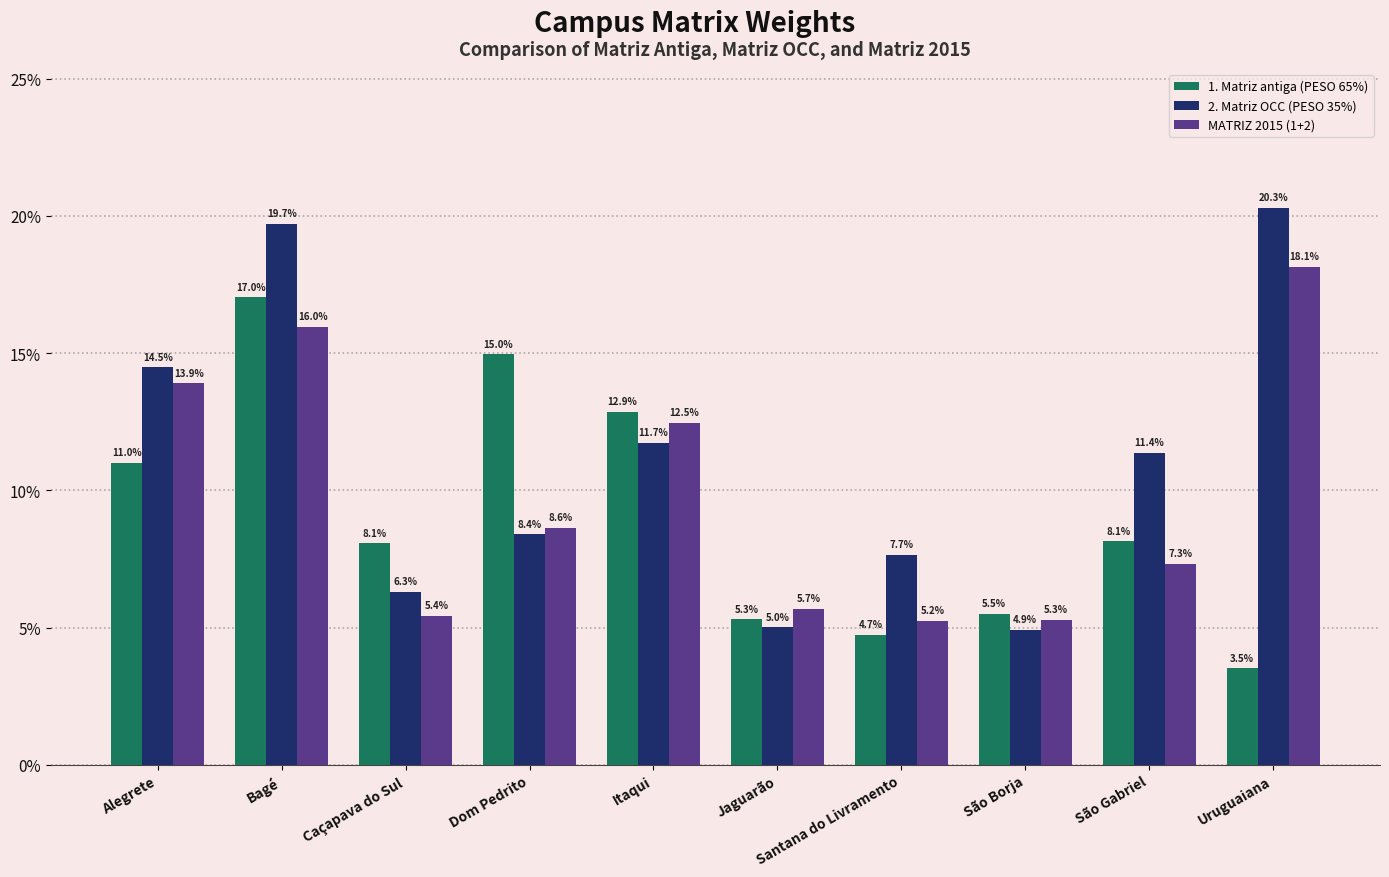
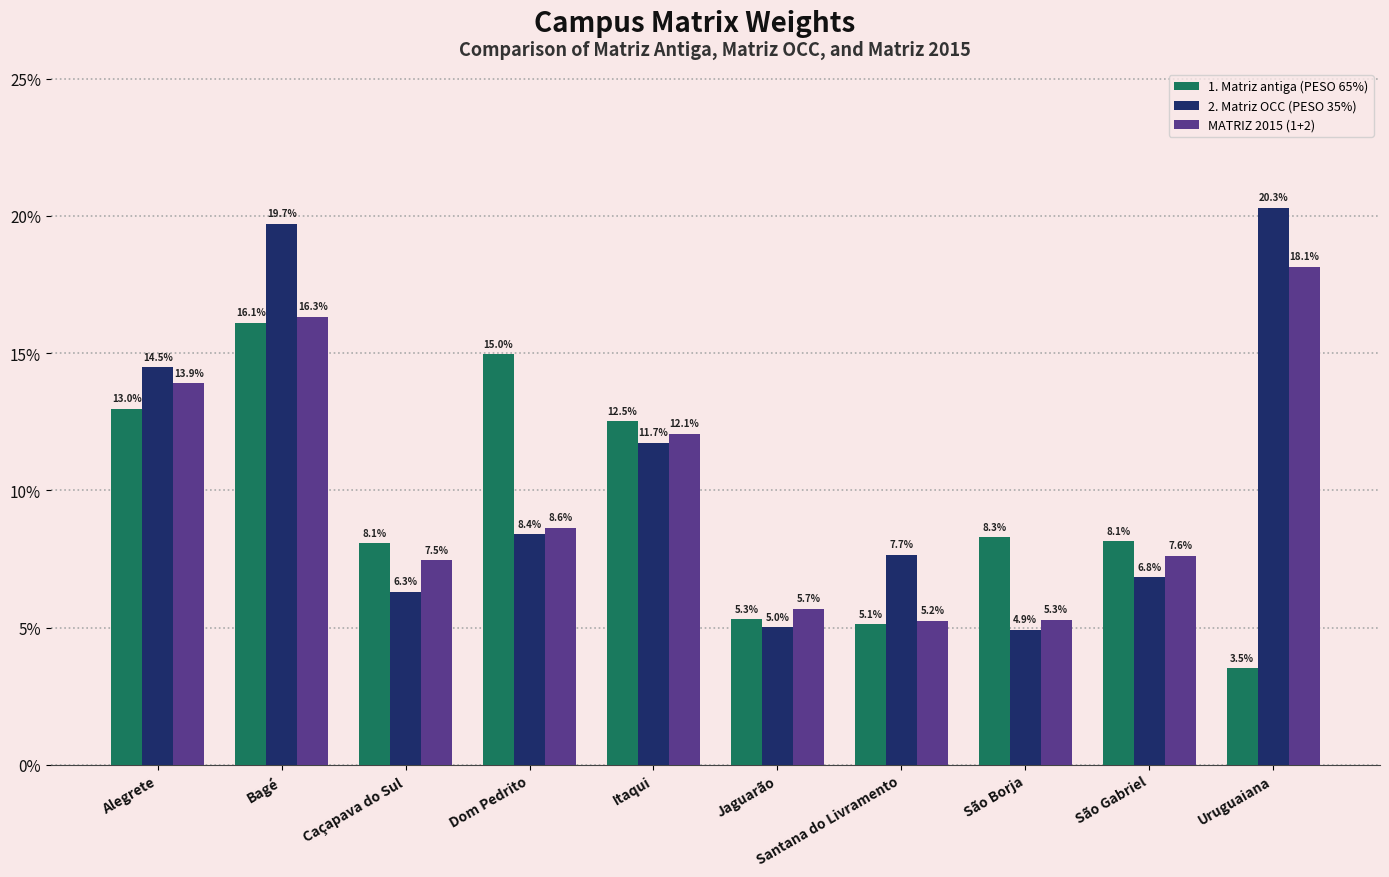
1. Matriz antiga (PESO 65%), Alegrete: 11.0% -> 13.0%
1. Matriz antiga (PESO 65%), Bagé: 17.0% -> 16.1%
MATRIZ 2015 (1+2), Bagé: 16.0% -> 16.3%
MATRIZ 2015 (1+2), Caçapava do Sul: 5.4% -> 7.5%
1. Matriz antiga (PESO 65%), Itaqui: 12.9% -> 12.5%
MATRIZ 2015 (1+2), Itaqui: 12.5% -> 12.1%
1. Matriz antiga (PESO 65%), Santana do Livramento: 4.7% -> 5.1%
1. Matriz antiga (PESO 65%), São Borja: 5.5% -> 8.3%
2. Matriz OCC (PESO 35%), São Gabriel: 11.4% -> 6.8%
MATRIZ 2015 (1+2), São Gabriel: 7.3% -> 7.6%
